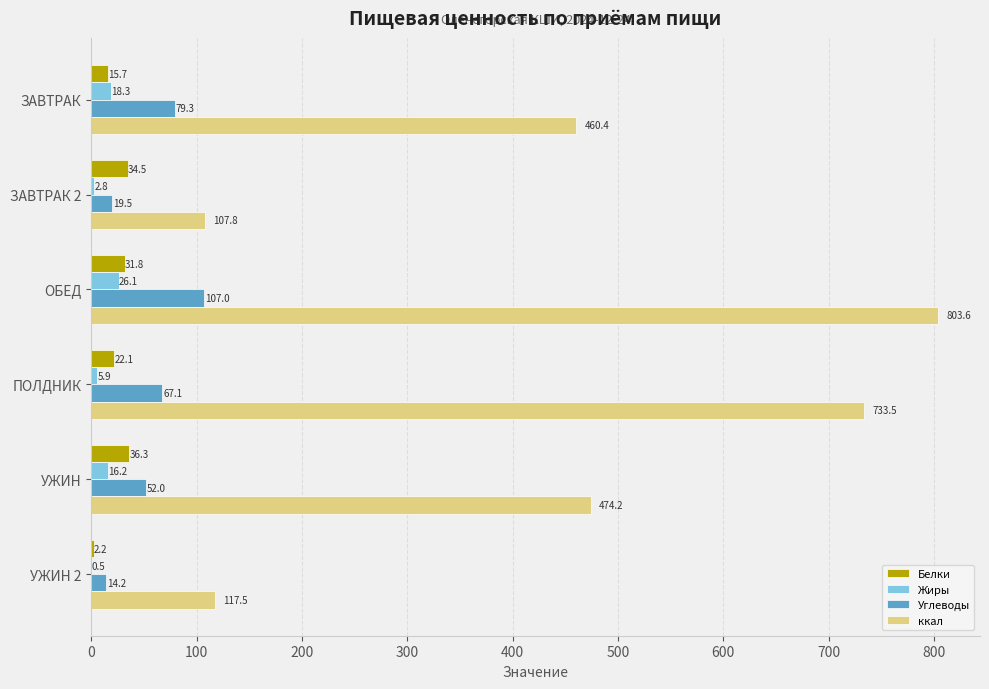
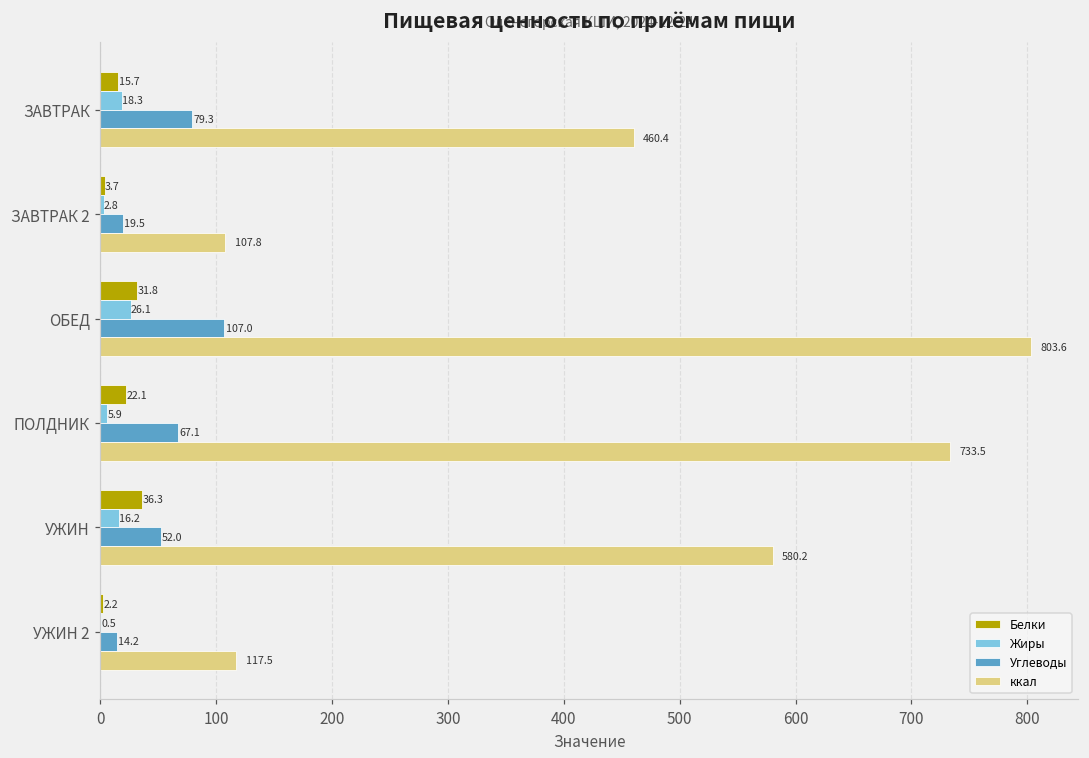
Белки, ЗАВТРАК 2: 34.5 -> 3.7
ккал, УЖИН: 474.2 -> 580.2
